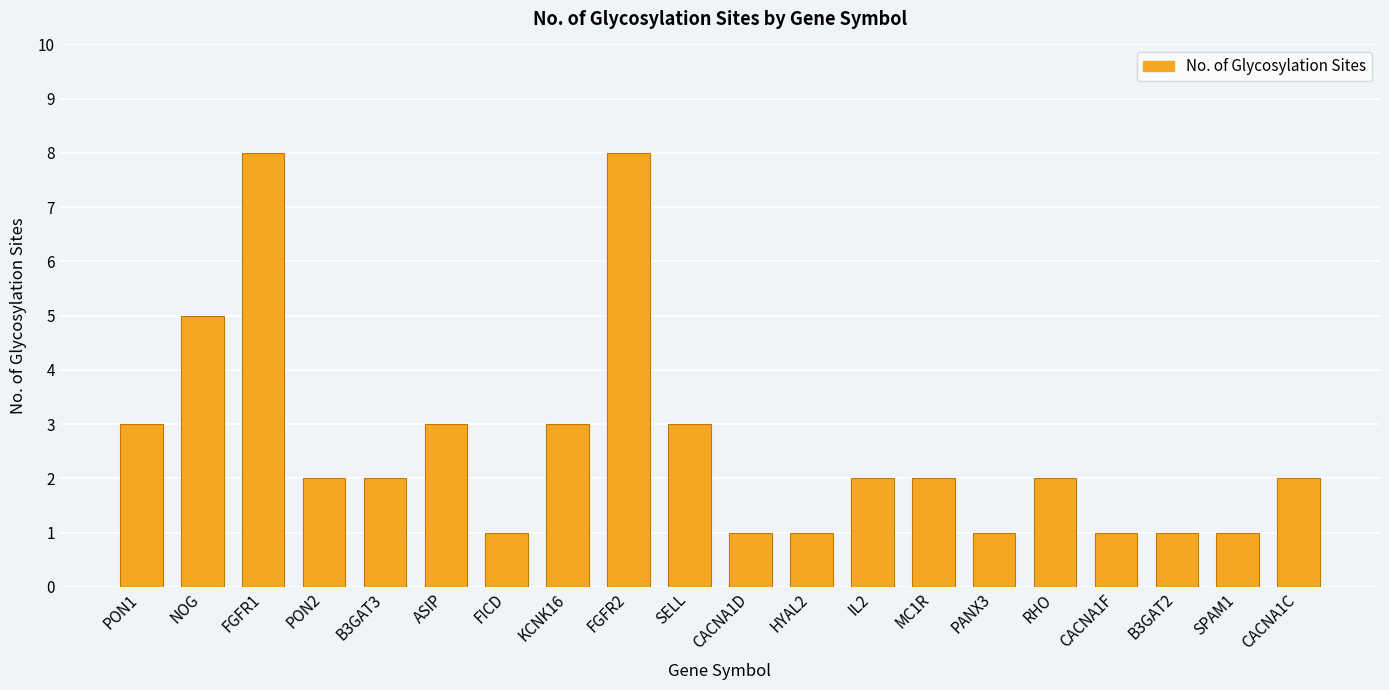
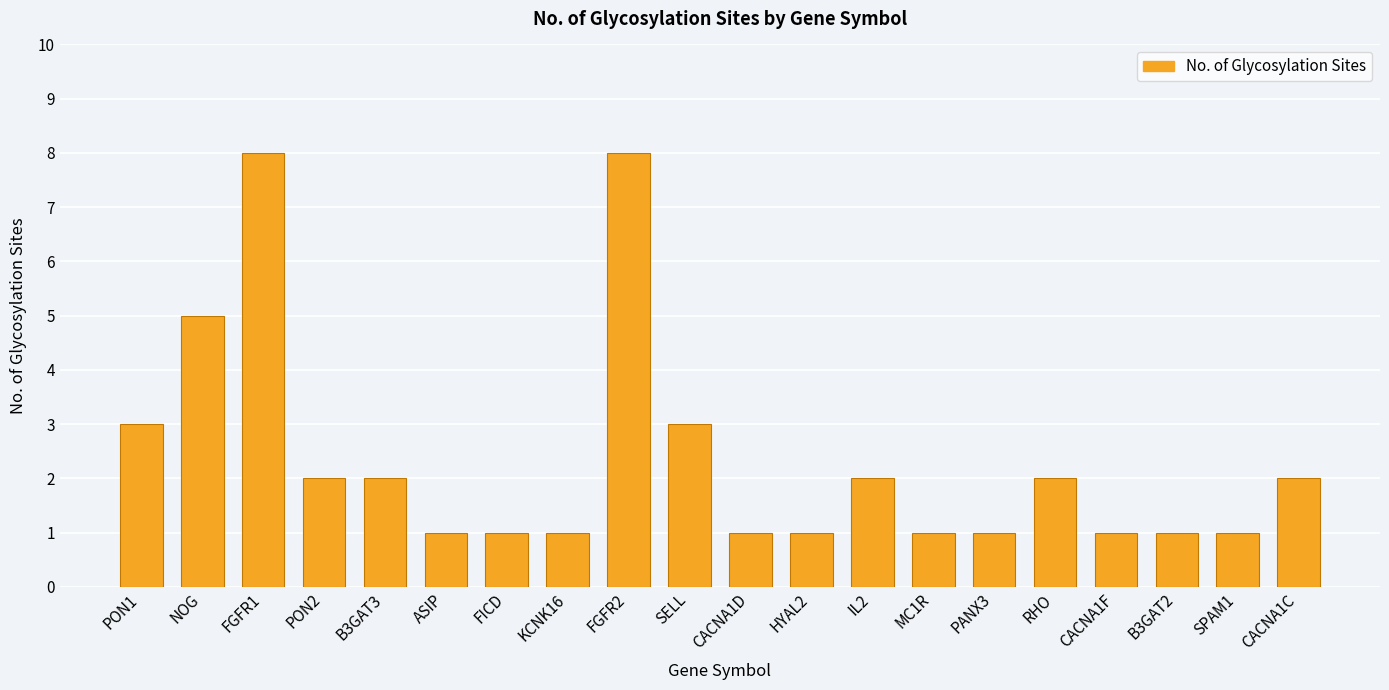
ASIP: 3 -> 1
KCNK16: 3 -> 1
MC1R: 2 -> 1
